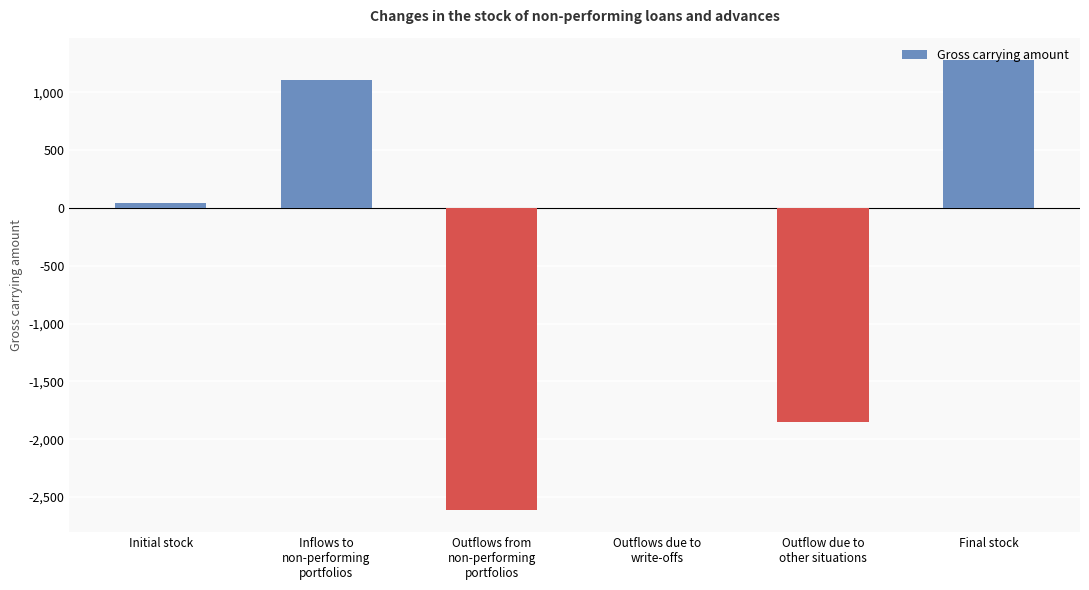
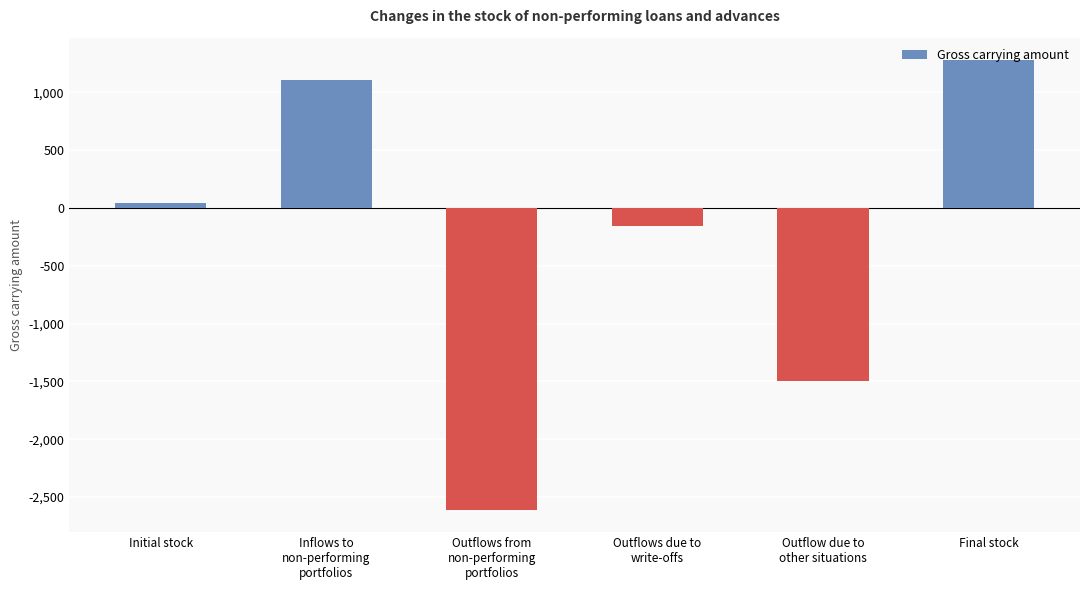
Outflows due to write-offs: 0 -> -150
Outflow due to other situations: -1,850 -> -1,490
